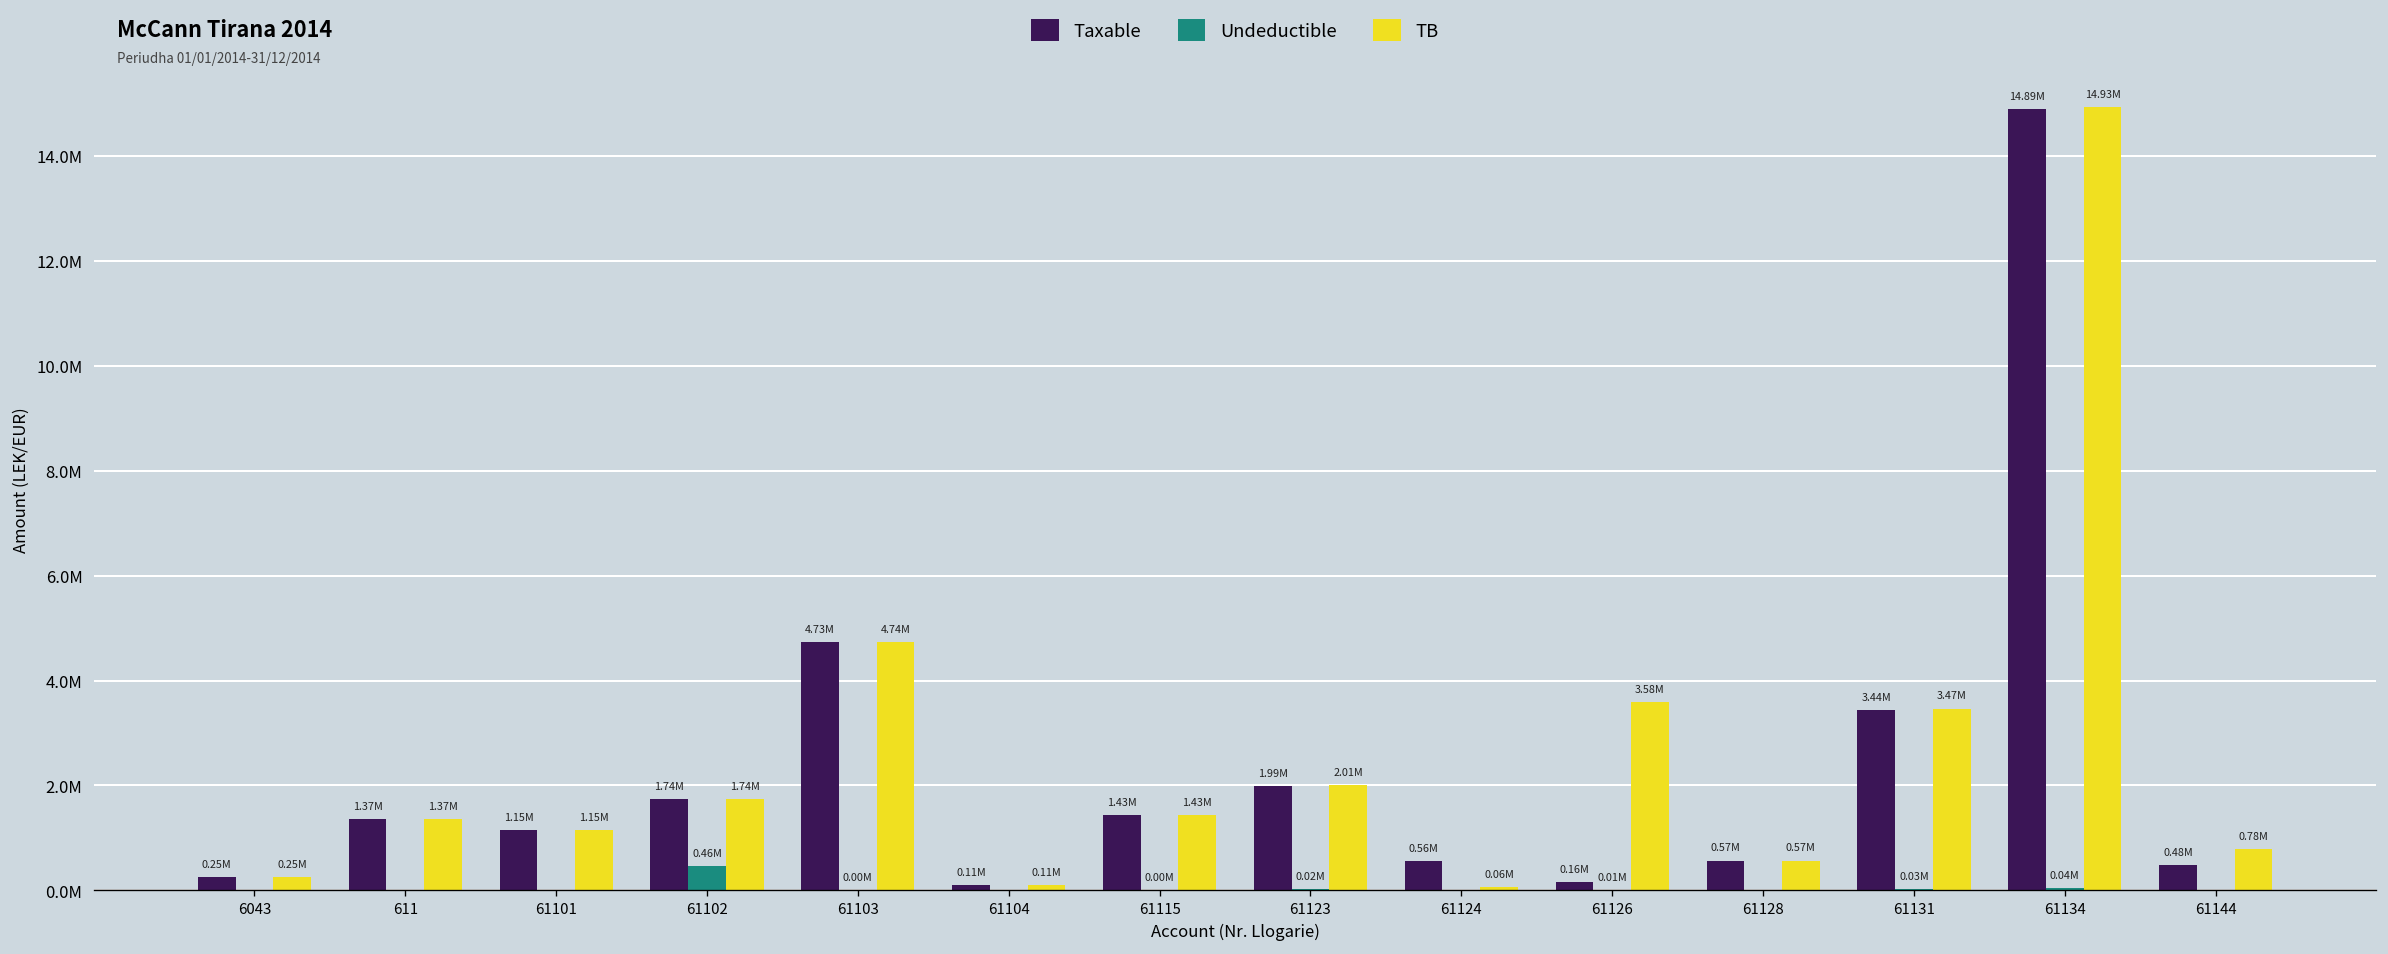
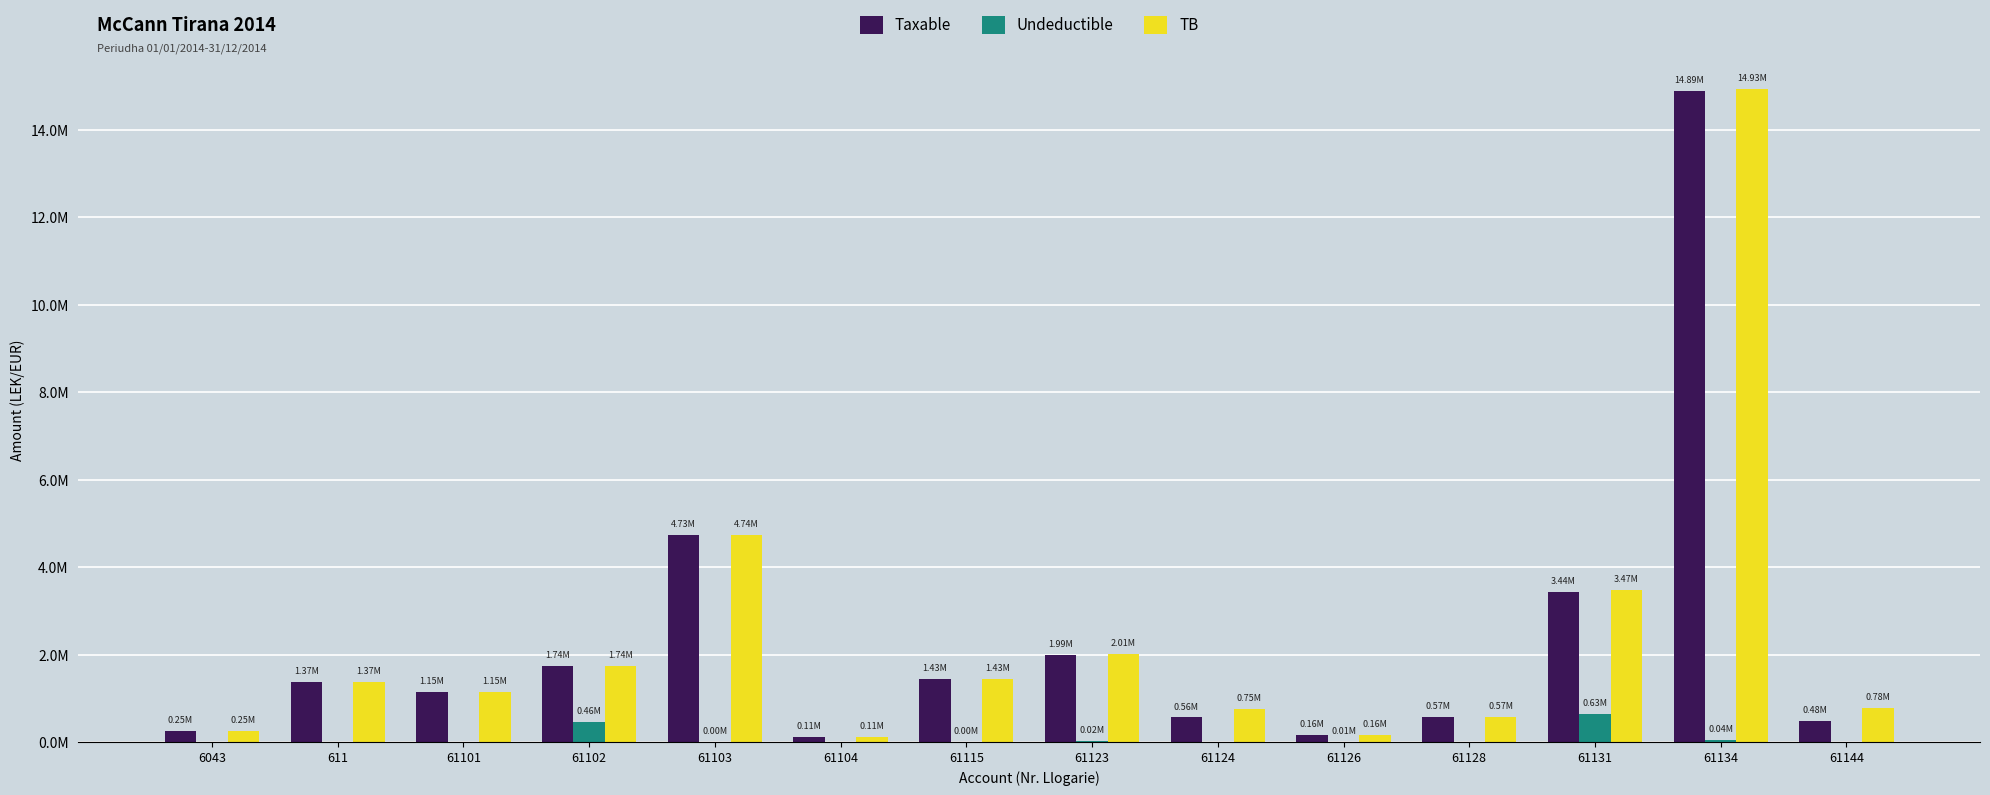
TB, 61124: 0.06M -> 0.75M
TB, 61126: 3.58M -> 0.16M
Undeductible, 61131: 0.03M -> 0.63M
